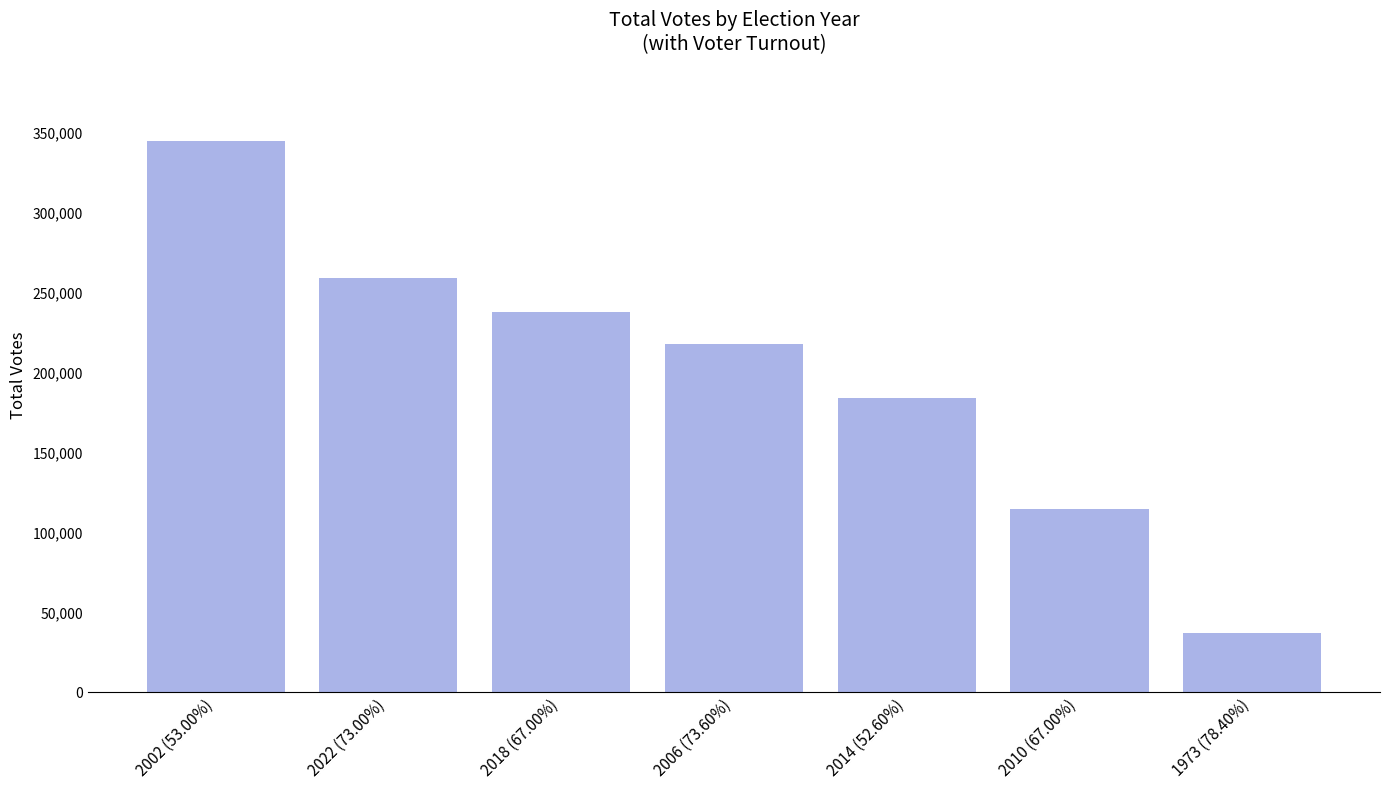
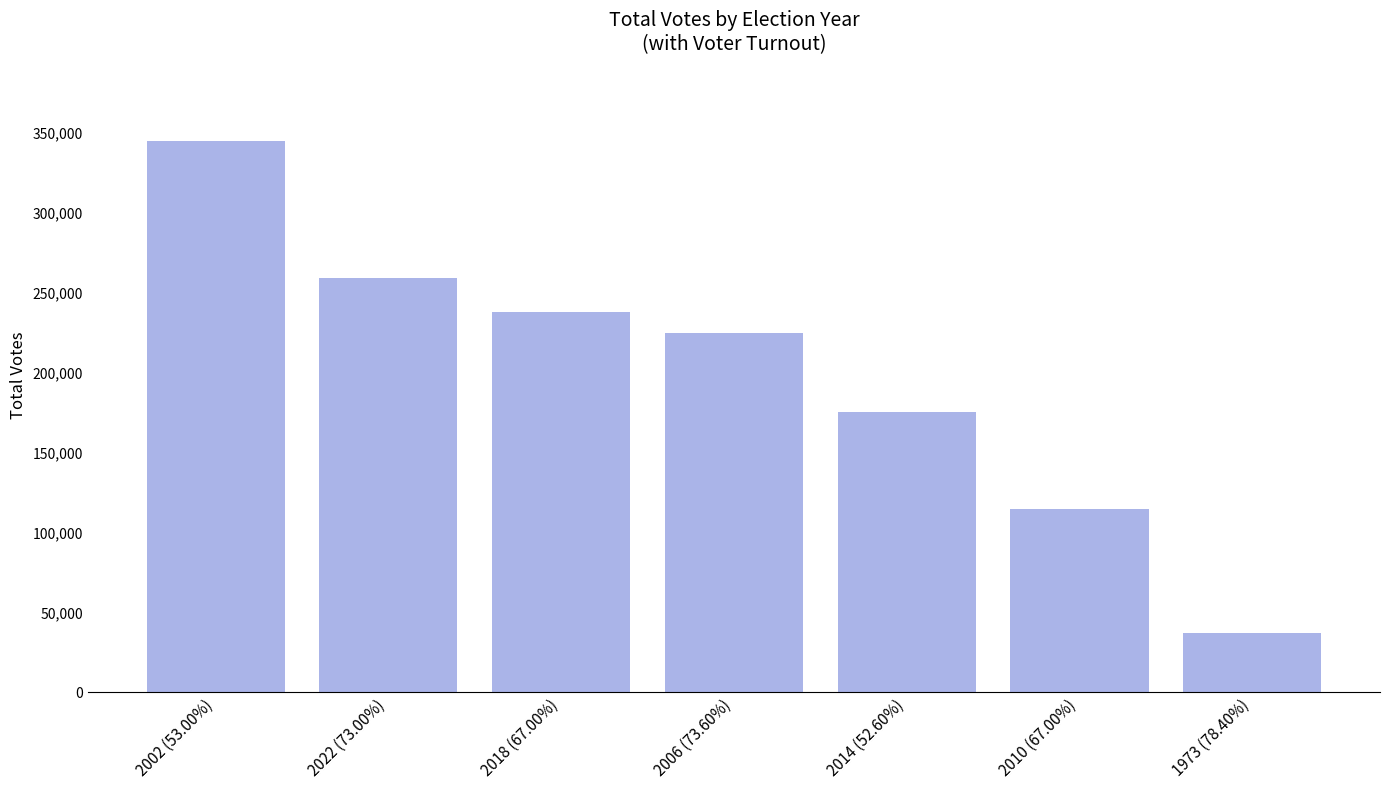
2006 (73.60%): 218,000 -> 225,000
2014 (52.60%): 184,000 -> 176,000
